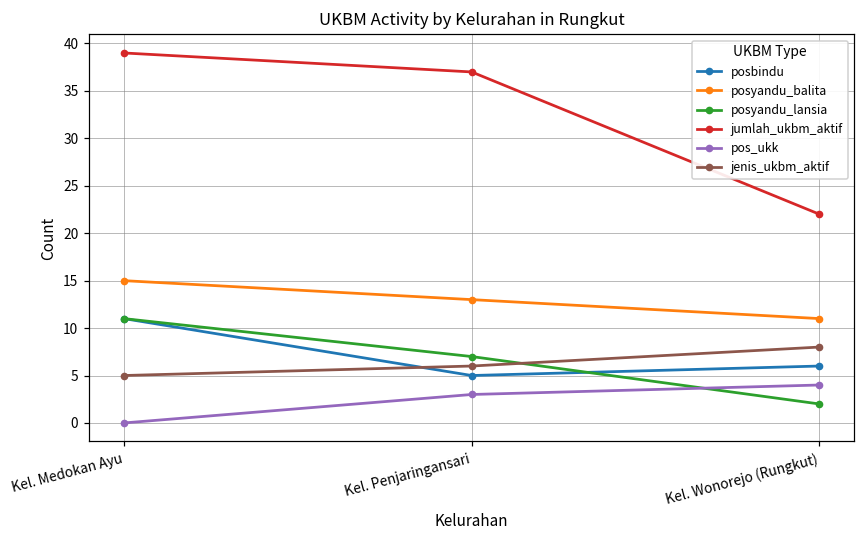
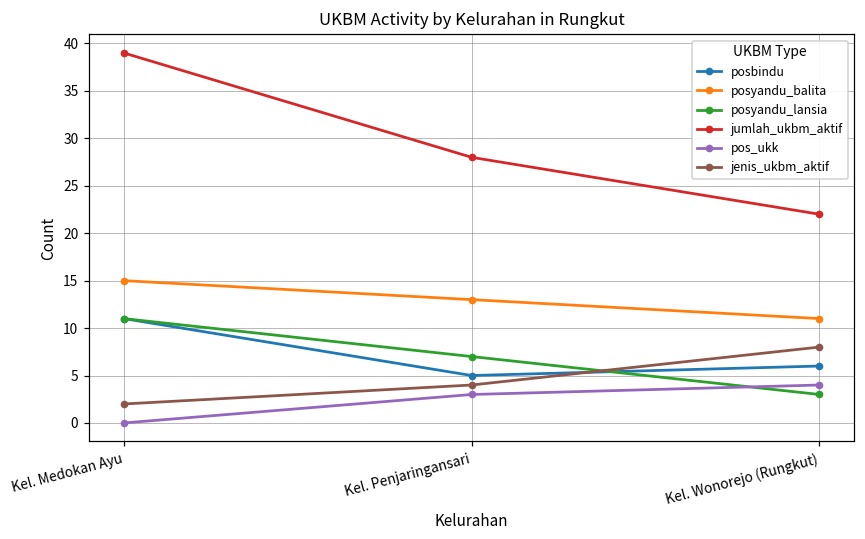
jenis_ukbm_aktif, Kel. Medokan Ayu: 5 -> 2
jumlah_ukbm_aktif, Kel. Penjaringansari: 37 -> 28
jenis_ukbm_aktif, Kel. Penjaringansari: 6 -> 4
posyandu_lansia, Kel. Wonorejo (Rungkut): 2 -> 3
